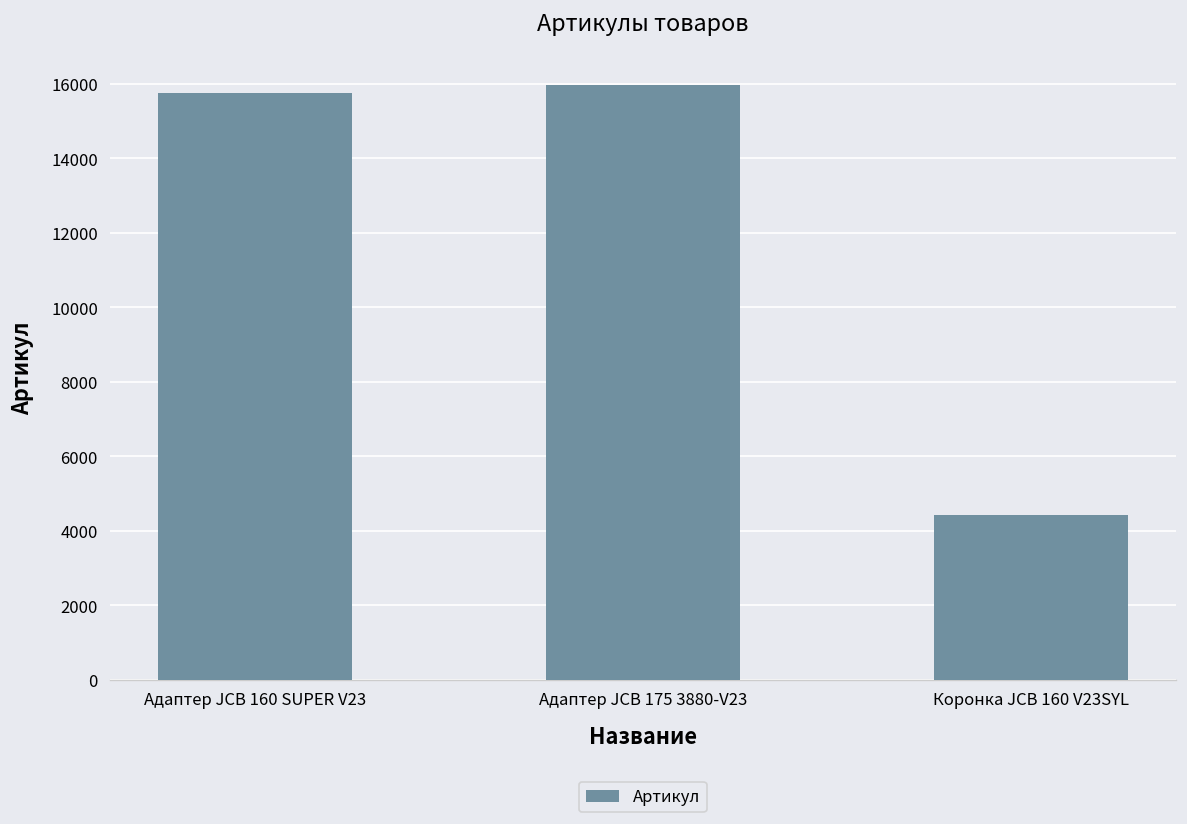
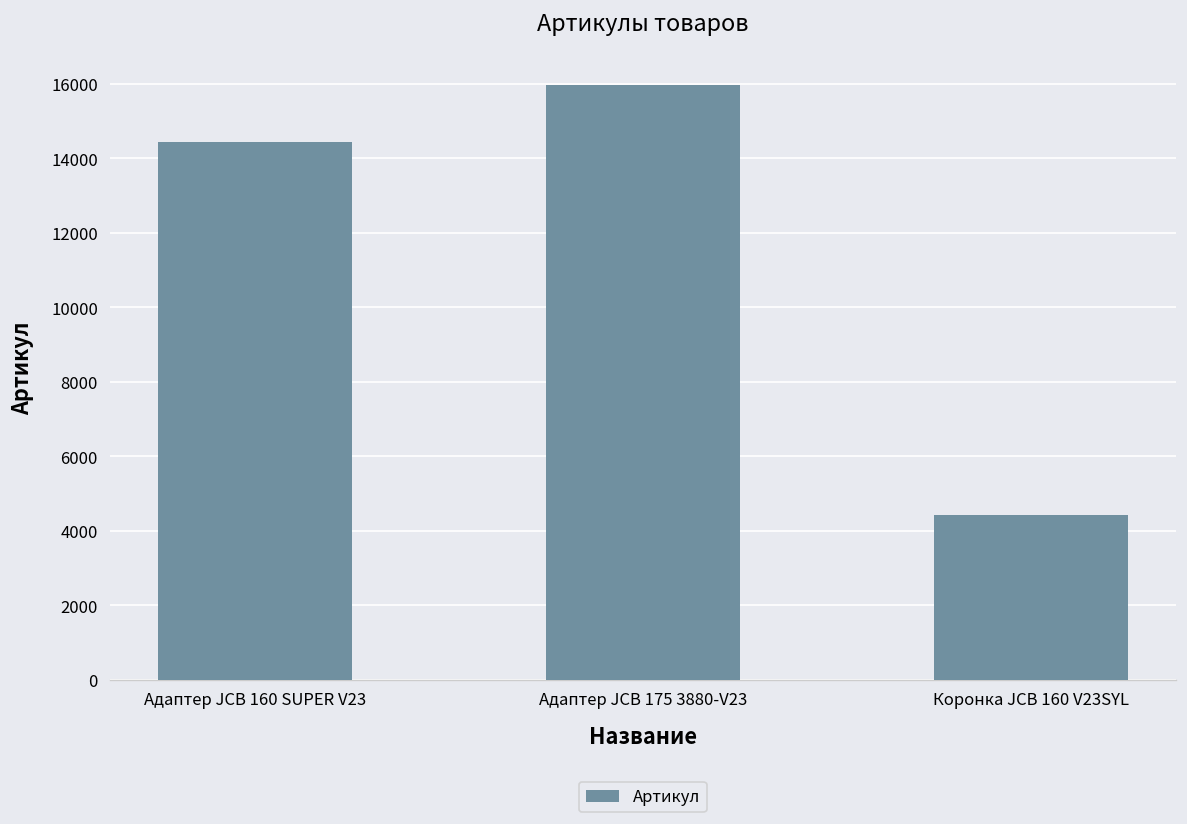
Адаптер JCB 160 SUPER V23: 15700 -> 14400
